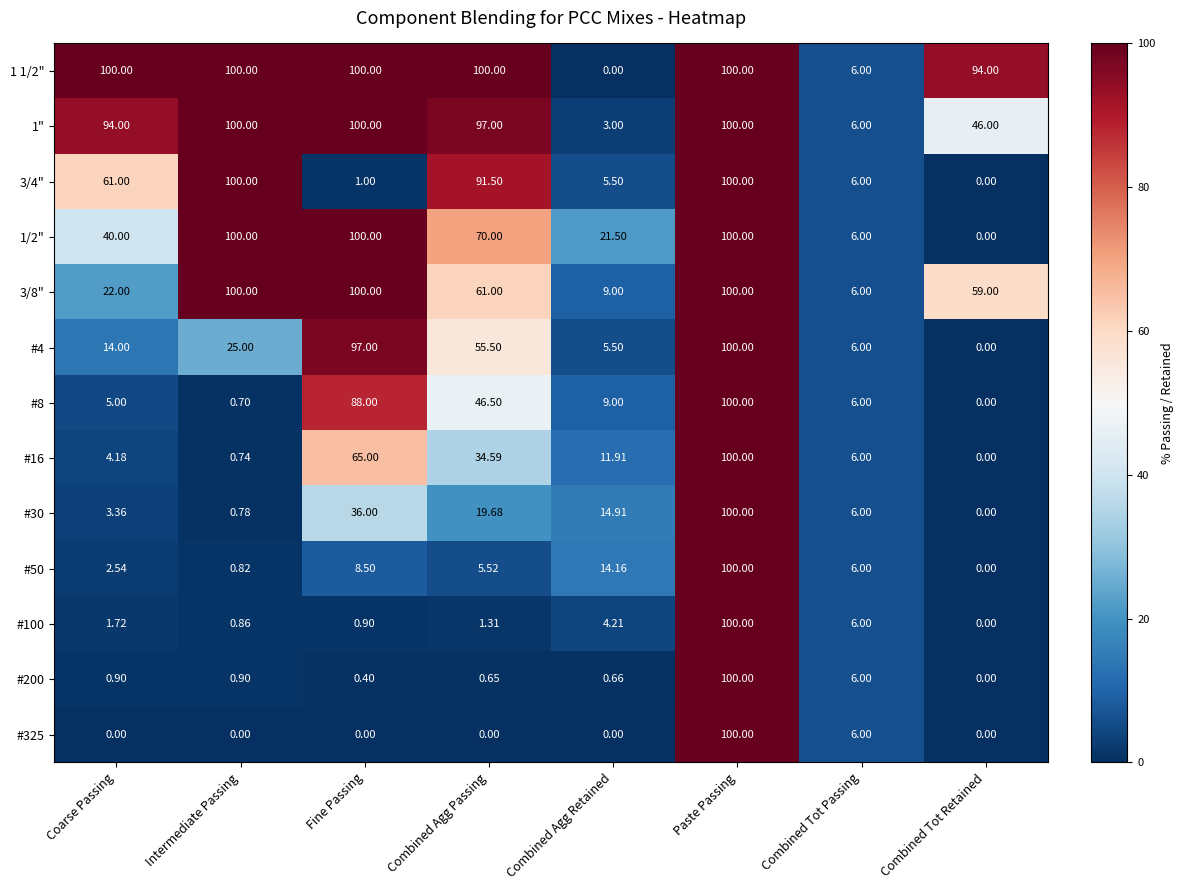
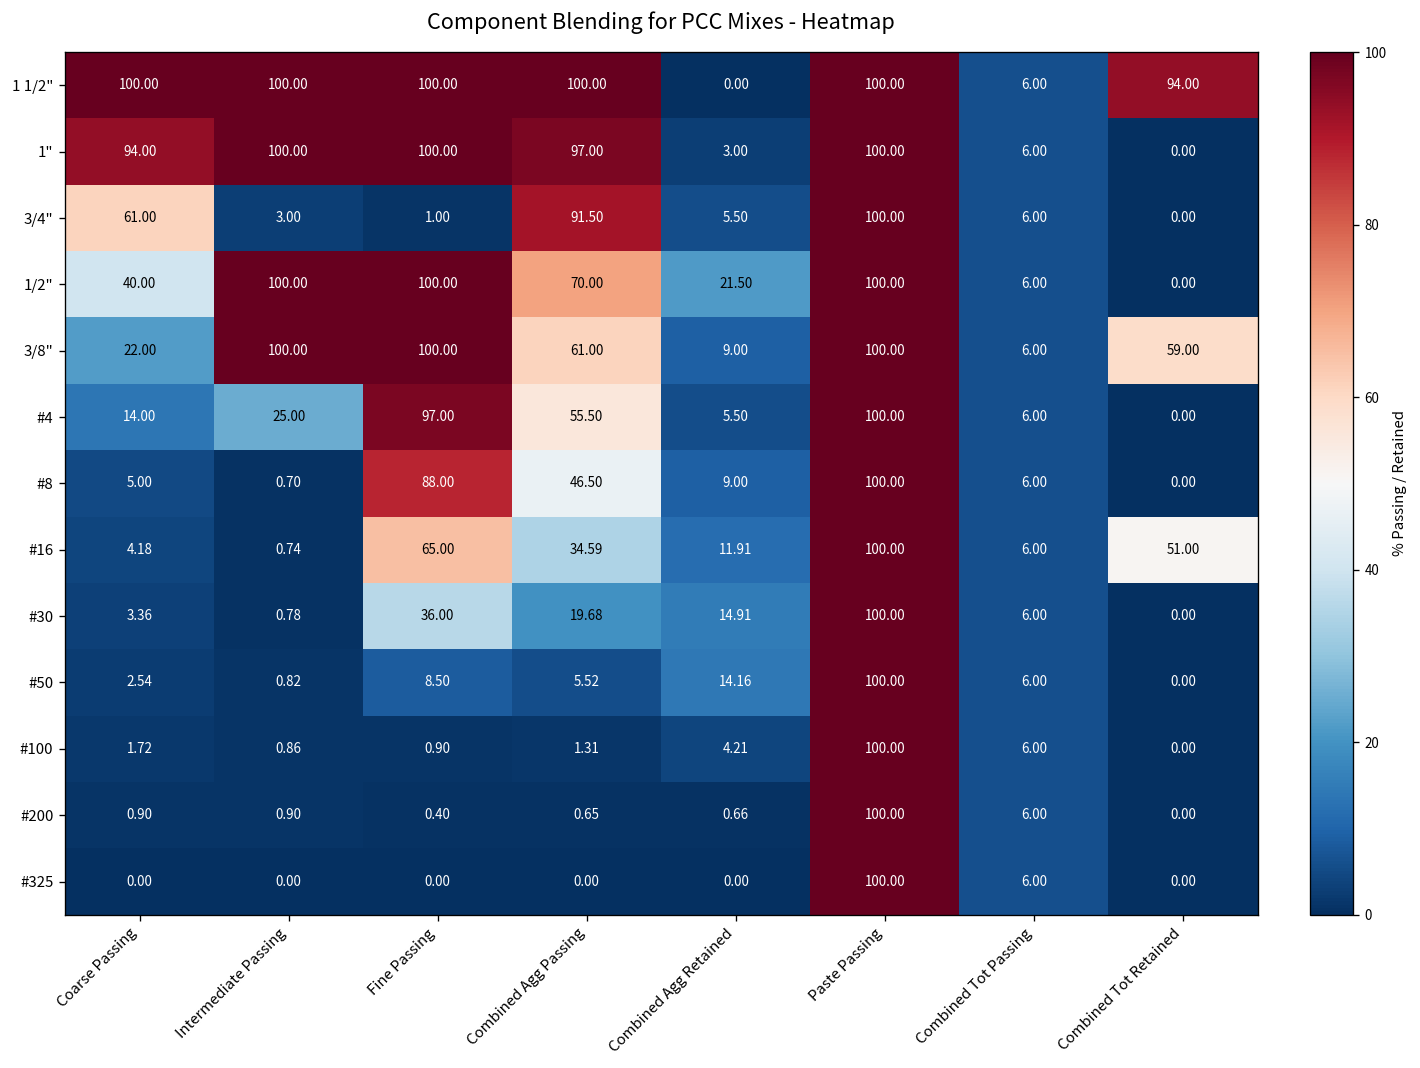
1", Combined Tot Retained: 46.00 -> 0.00
3/4", Intermediate Passing: 100.00 -> 3.00
#16, Combined Tot Retained: 0.00 -> 51.00
